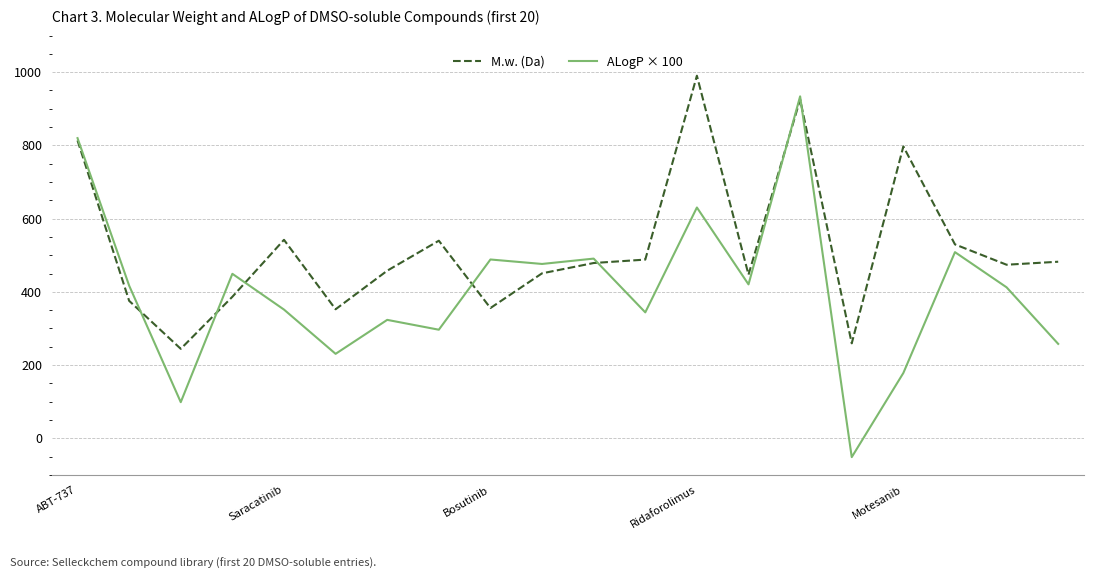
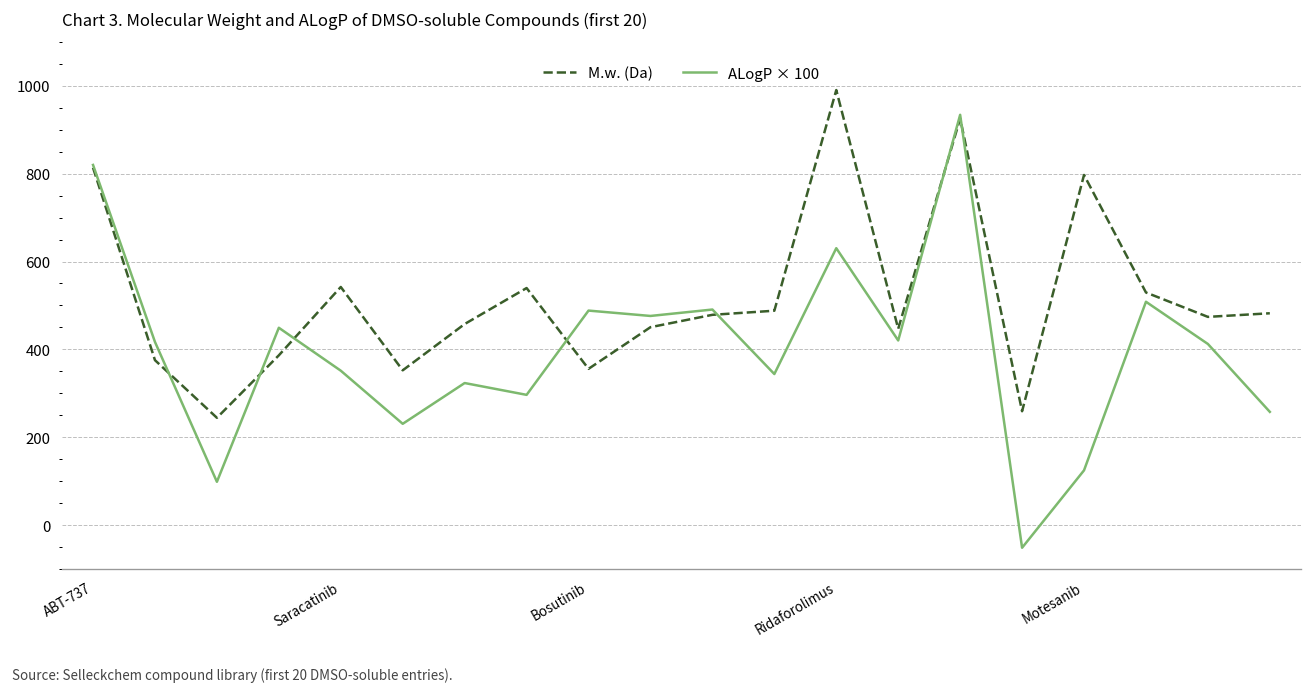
ALogP × 100, Motesanib: 180 -> 120
